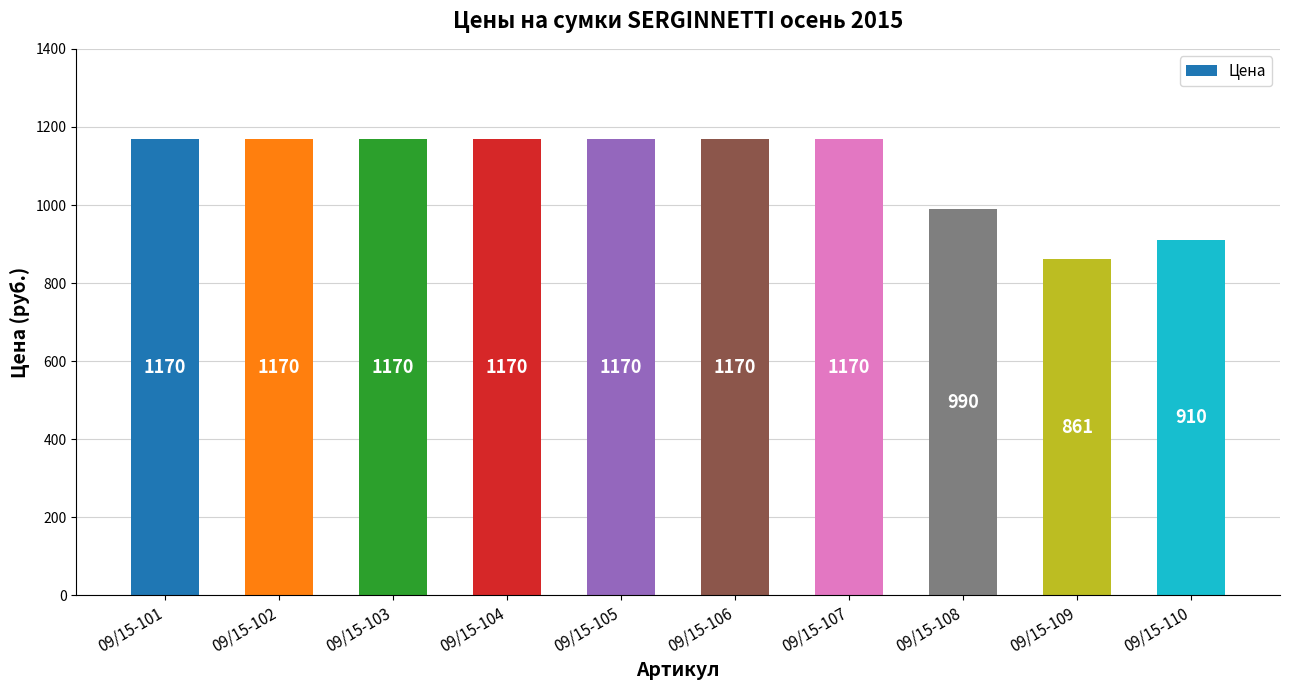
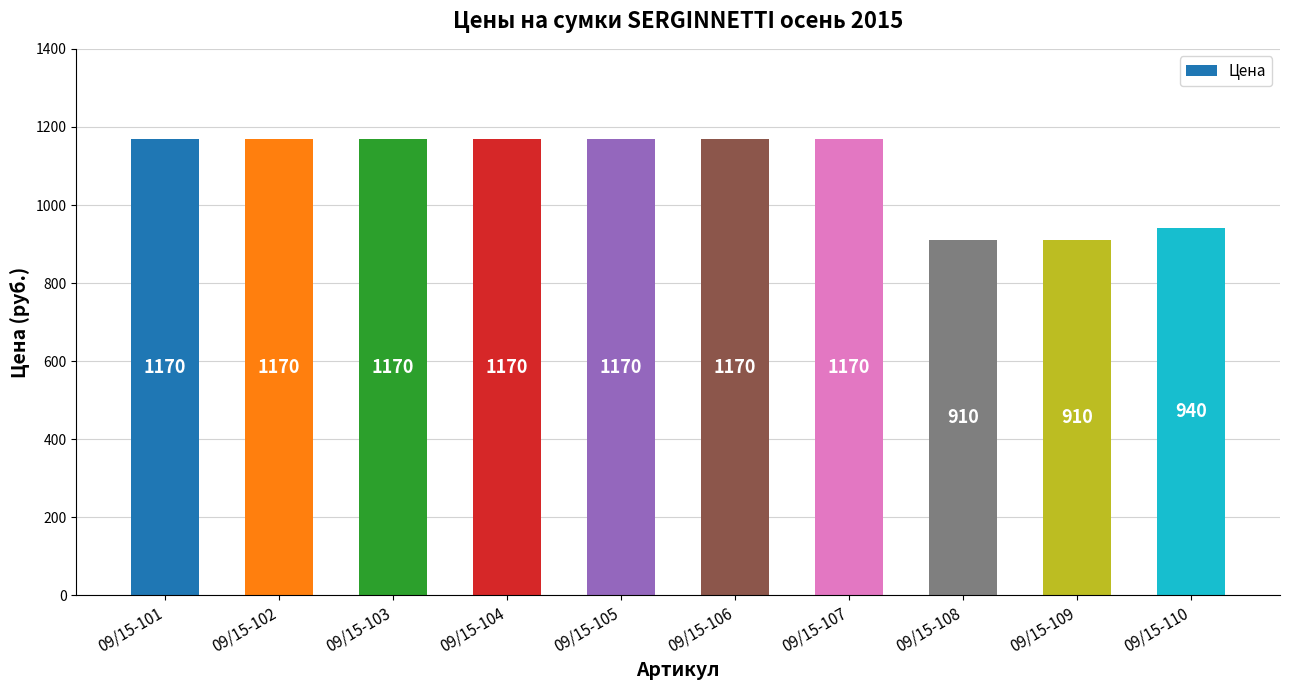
09/15-108: 990 -> 910
09/15-109: 861 -> 910
09/15-110: 910 -> 940
